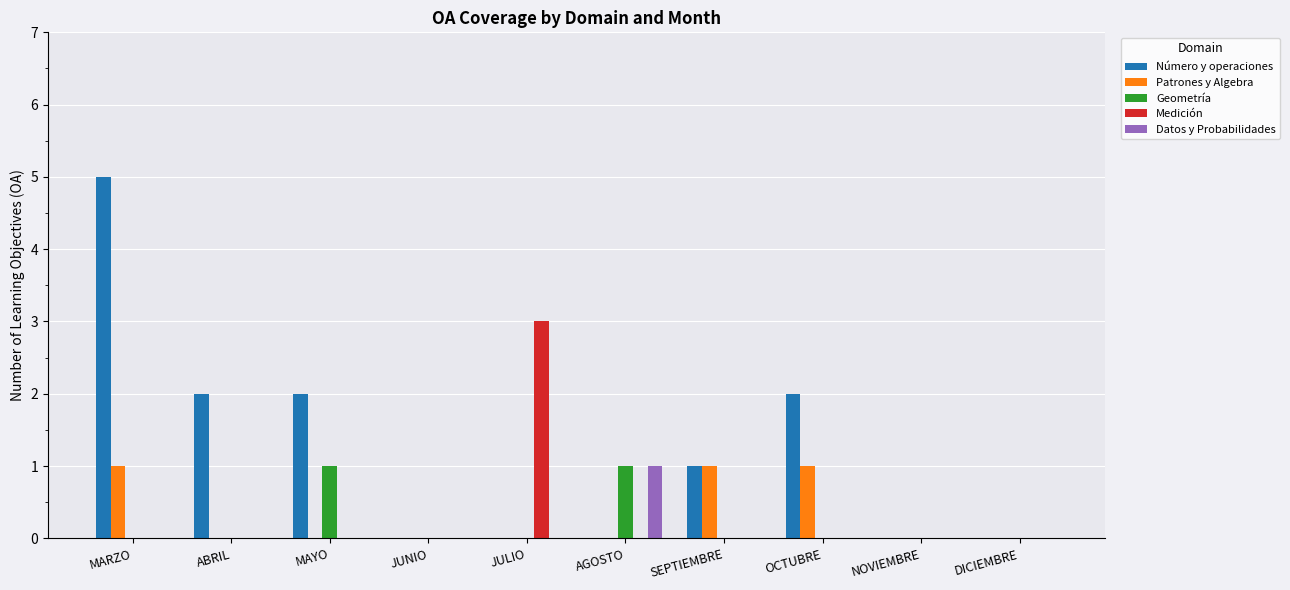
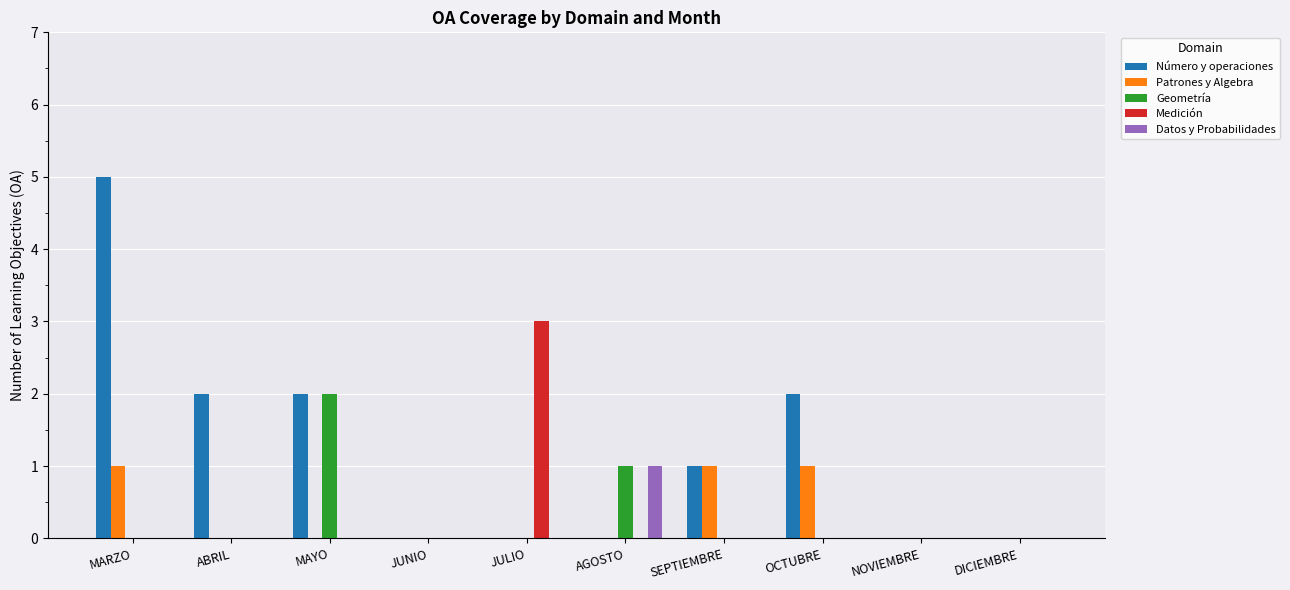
Geometría, MAYO: 1 -> 2
